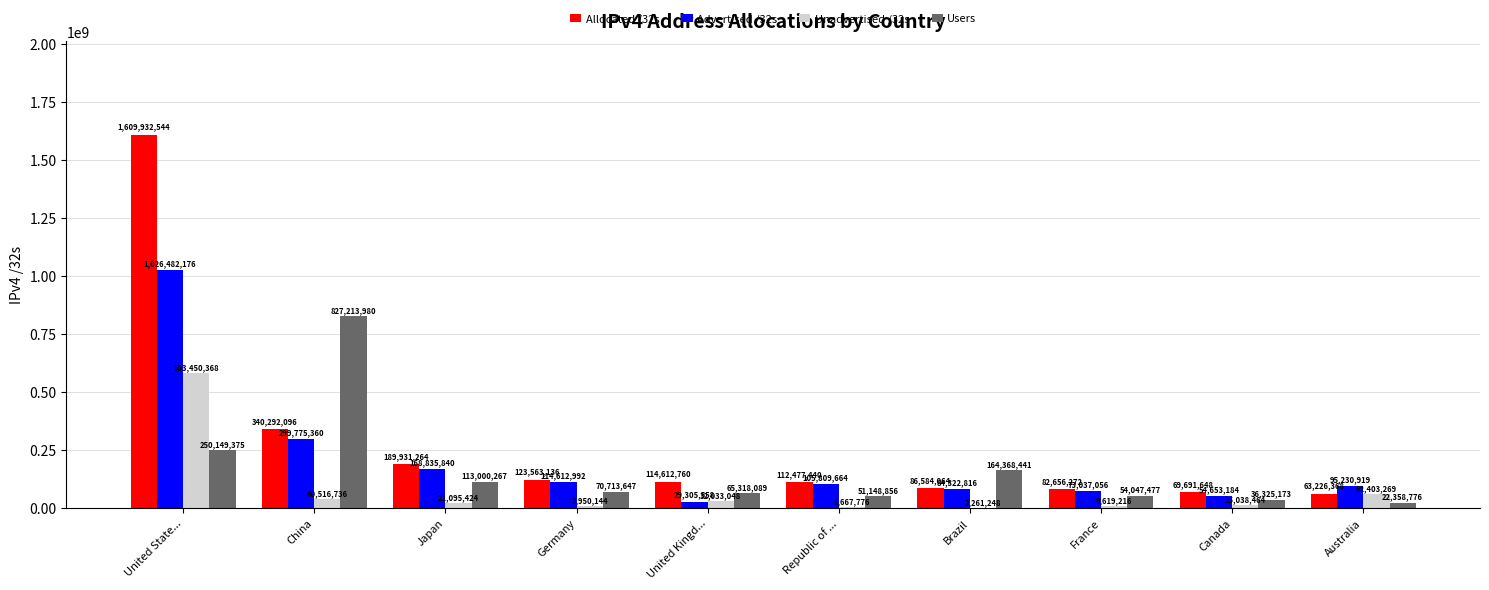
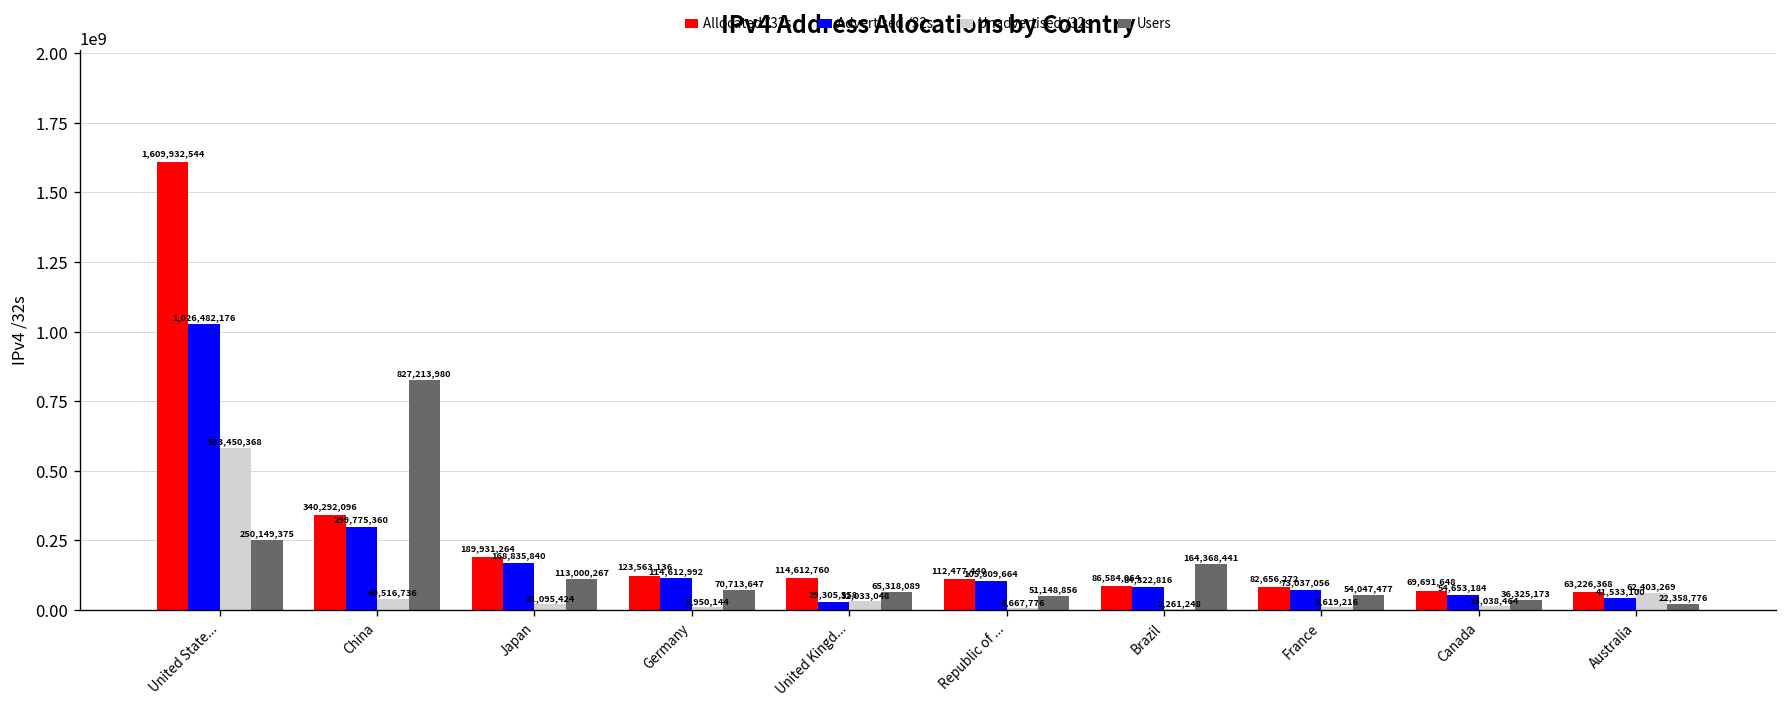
Advertised /32s, Australia: 95,230,919 -> 41,533,100
